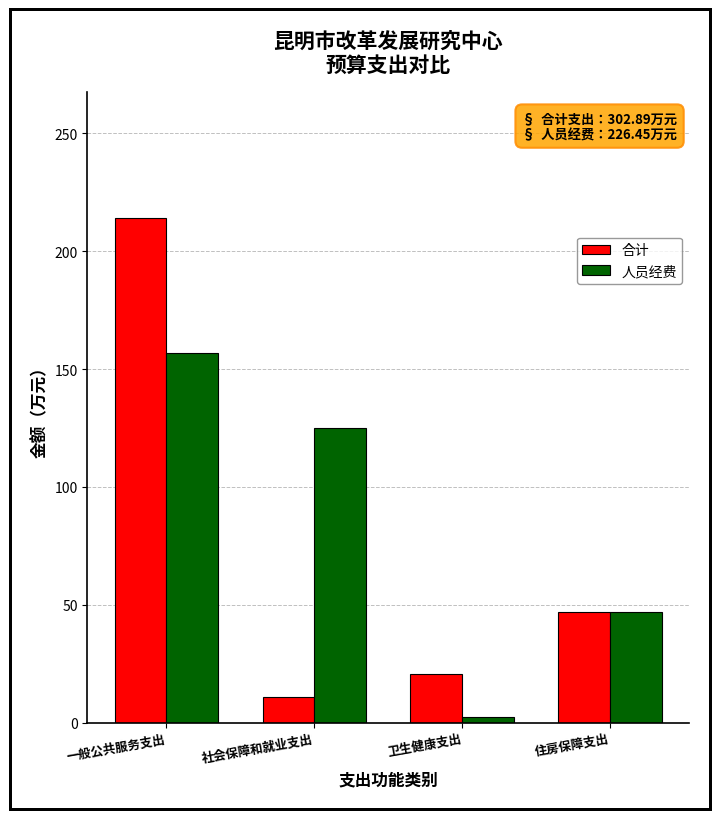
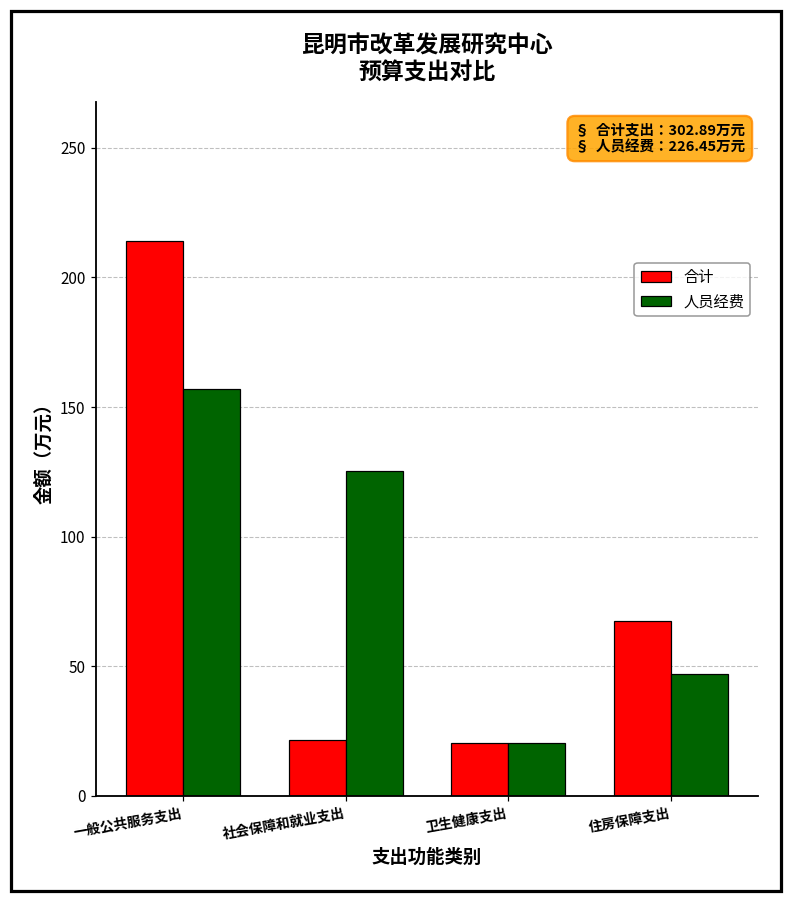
合计, 社会保障和就业支出: 11 -> 21
人员经费, 卫生健康支出: 2 -> 20
合计, 住房保障支出: 47 -> 67
